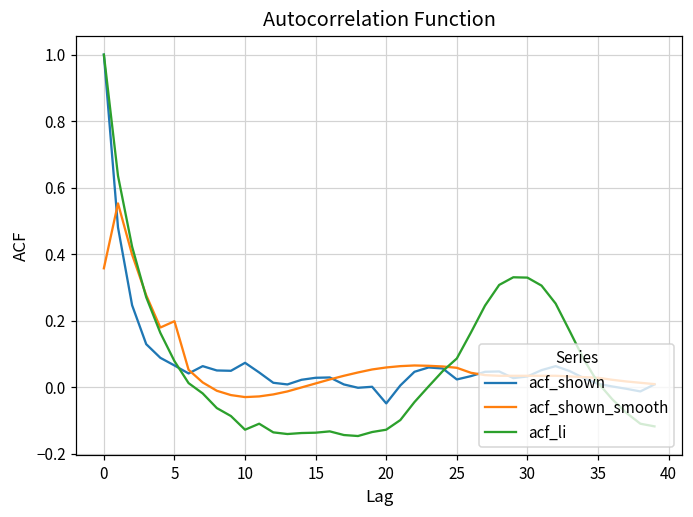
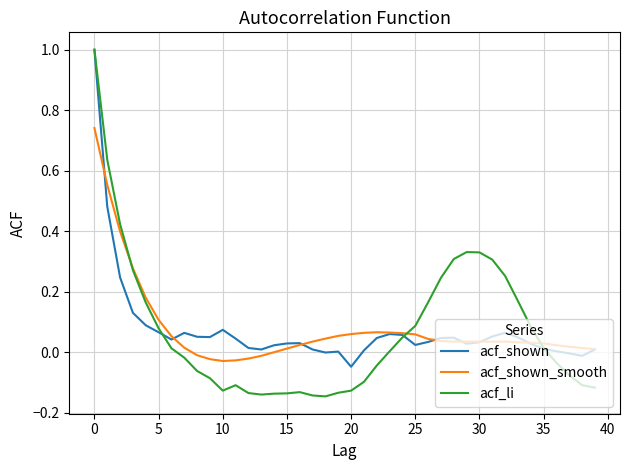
acf_shown_smooth, 0: 0.36 -> 0.74
acf_shown_smooth, 5: 0.20 -> 0.11
